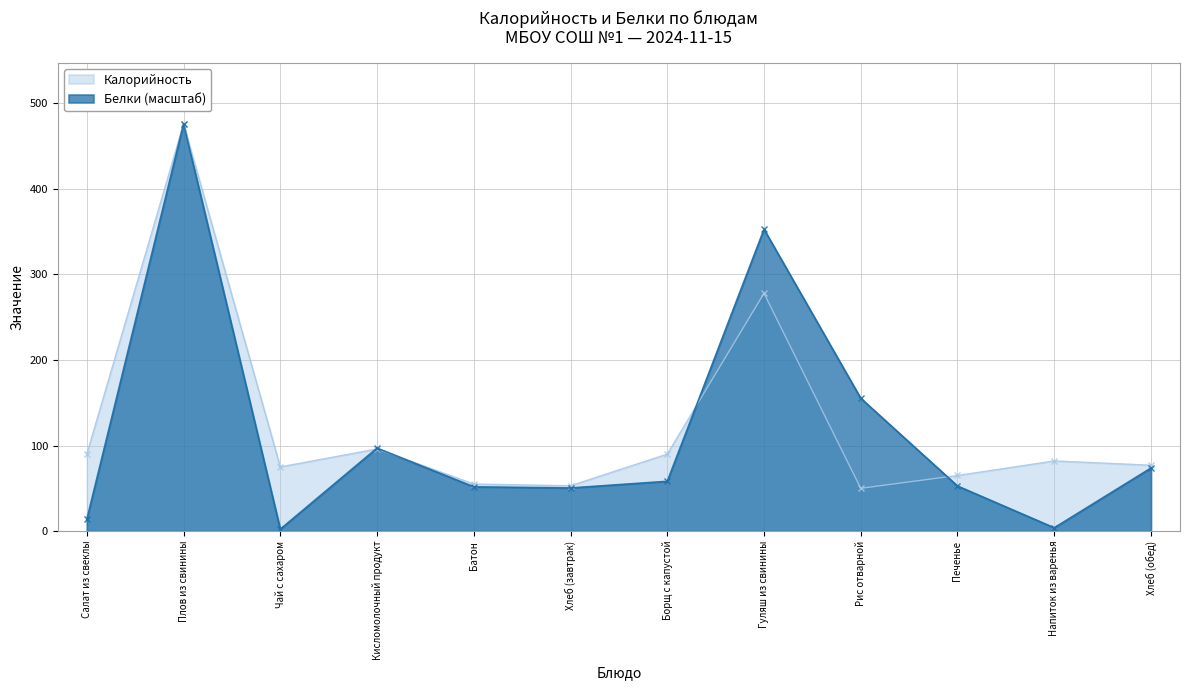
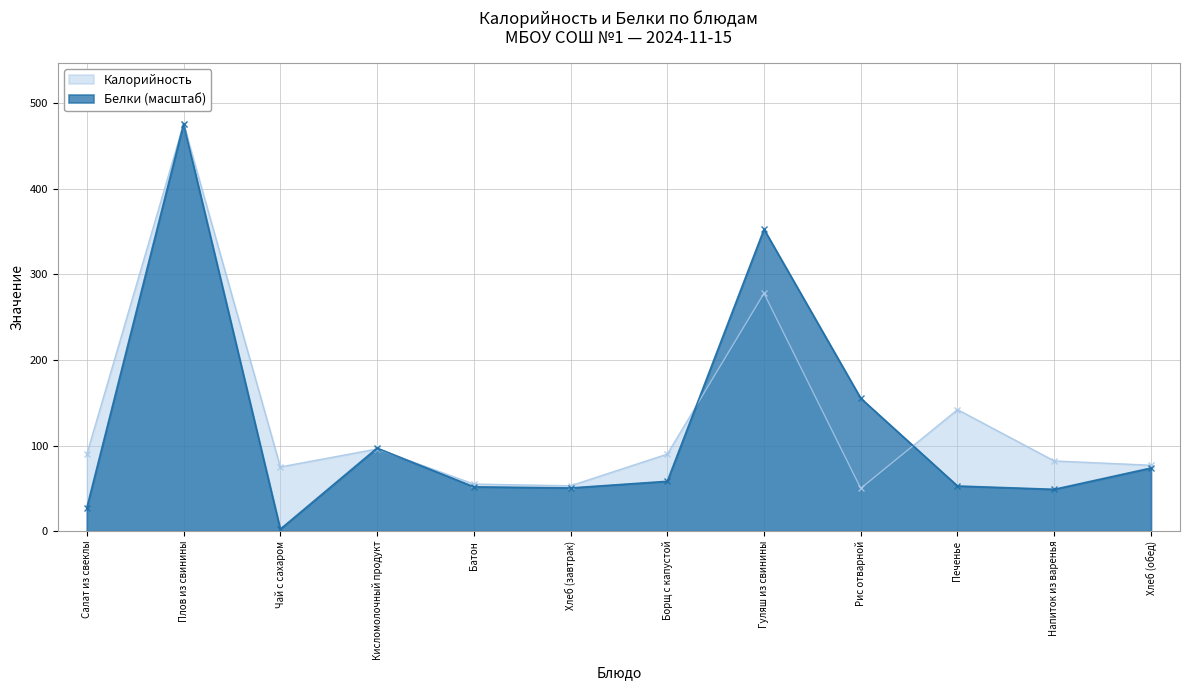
Белки (масштаб), Салат из свеклы: 10 -> 30
Калорийность, Печенье: 70 -> 140
Белки (масштаб), Напиток из варенья: 0 -> 50
